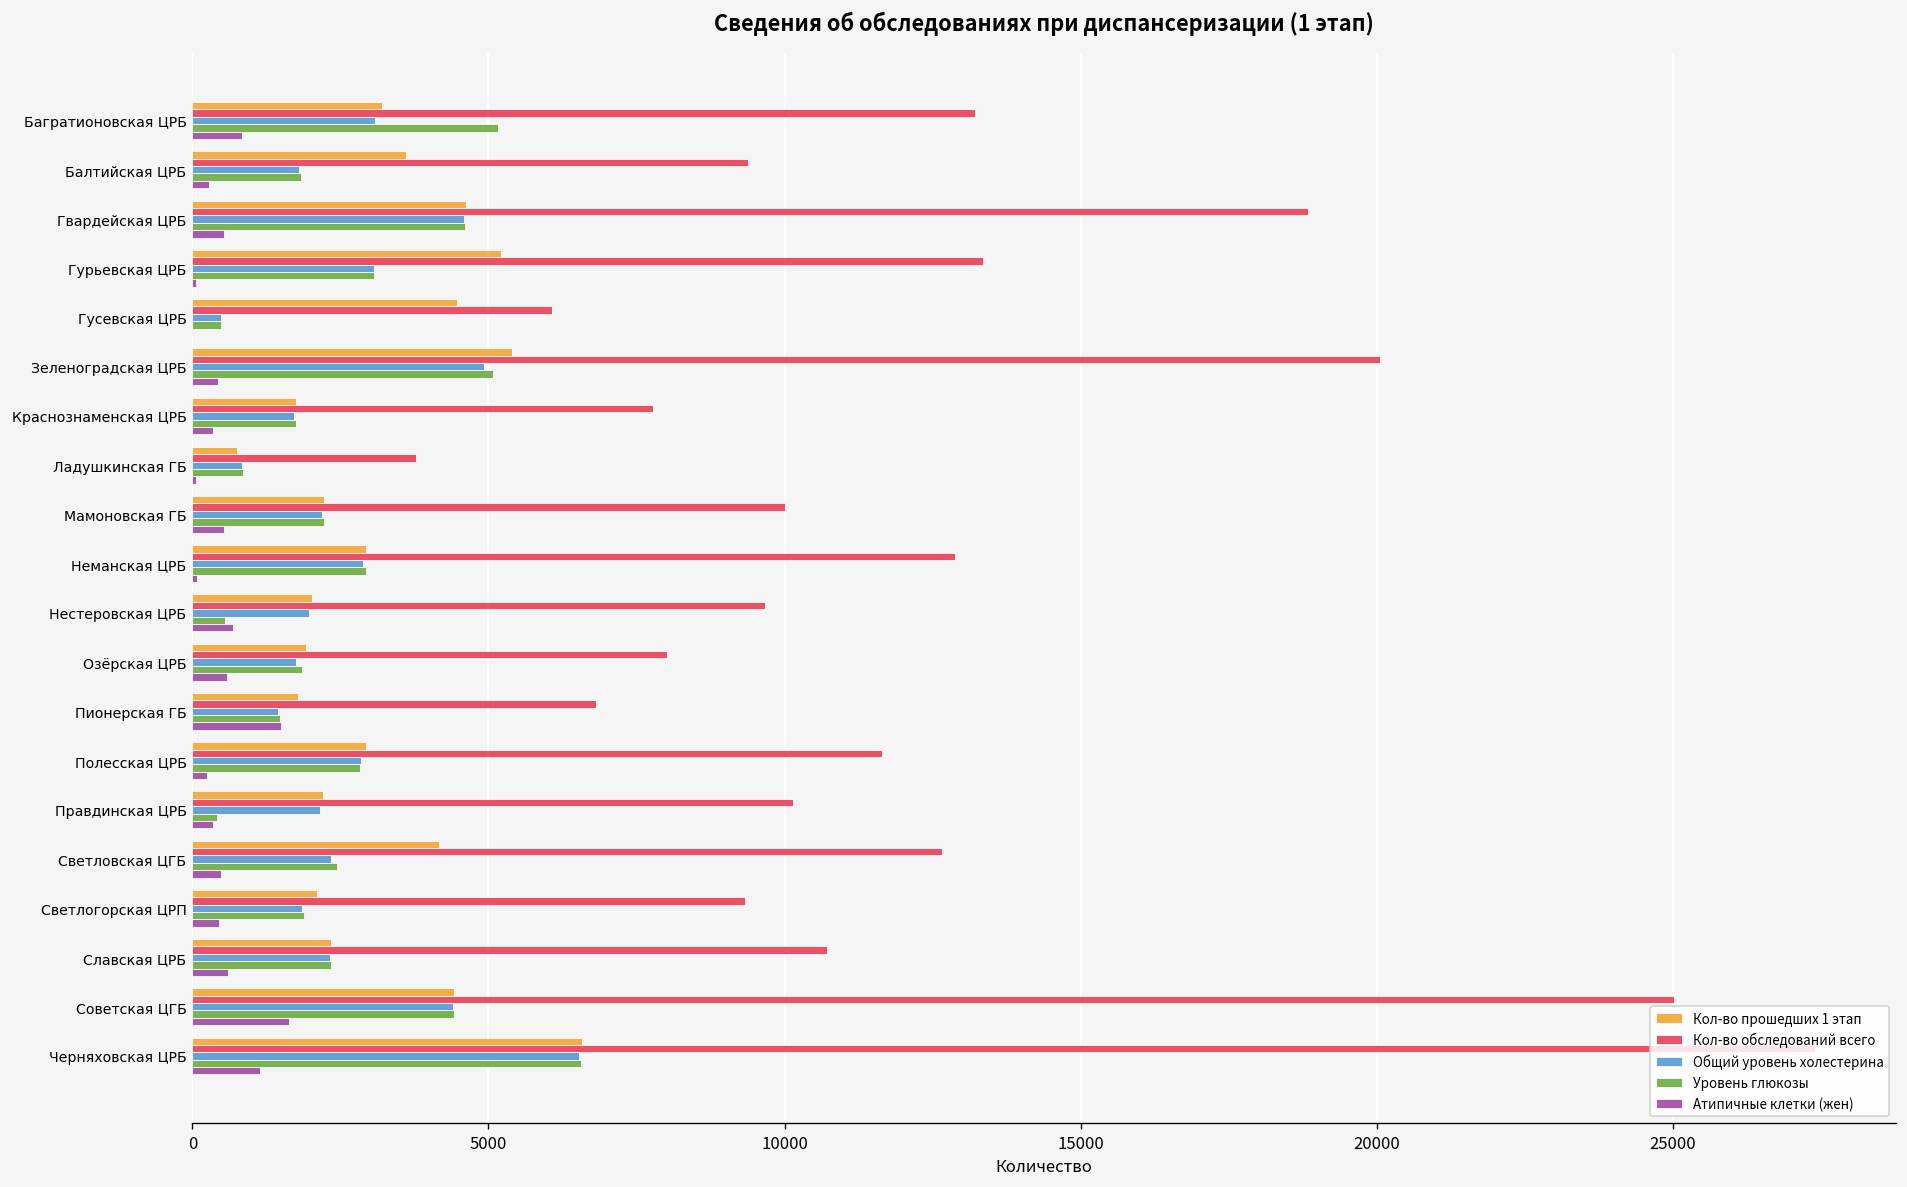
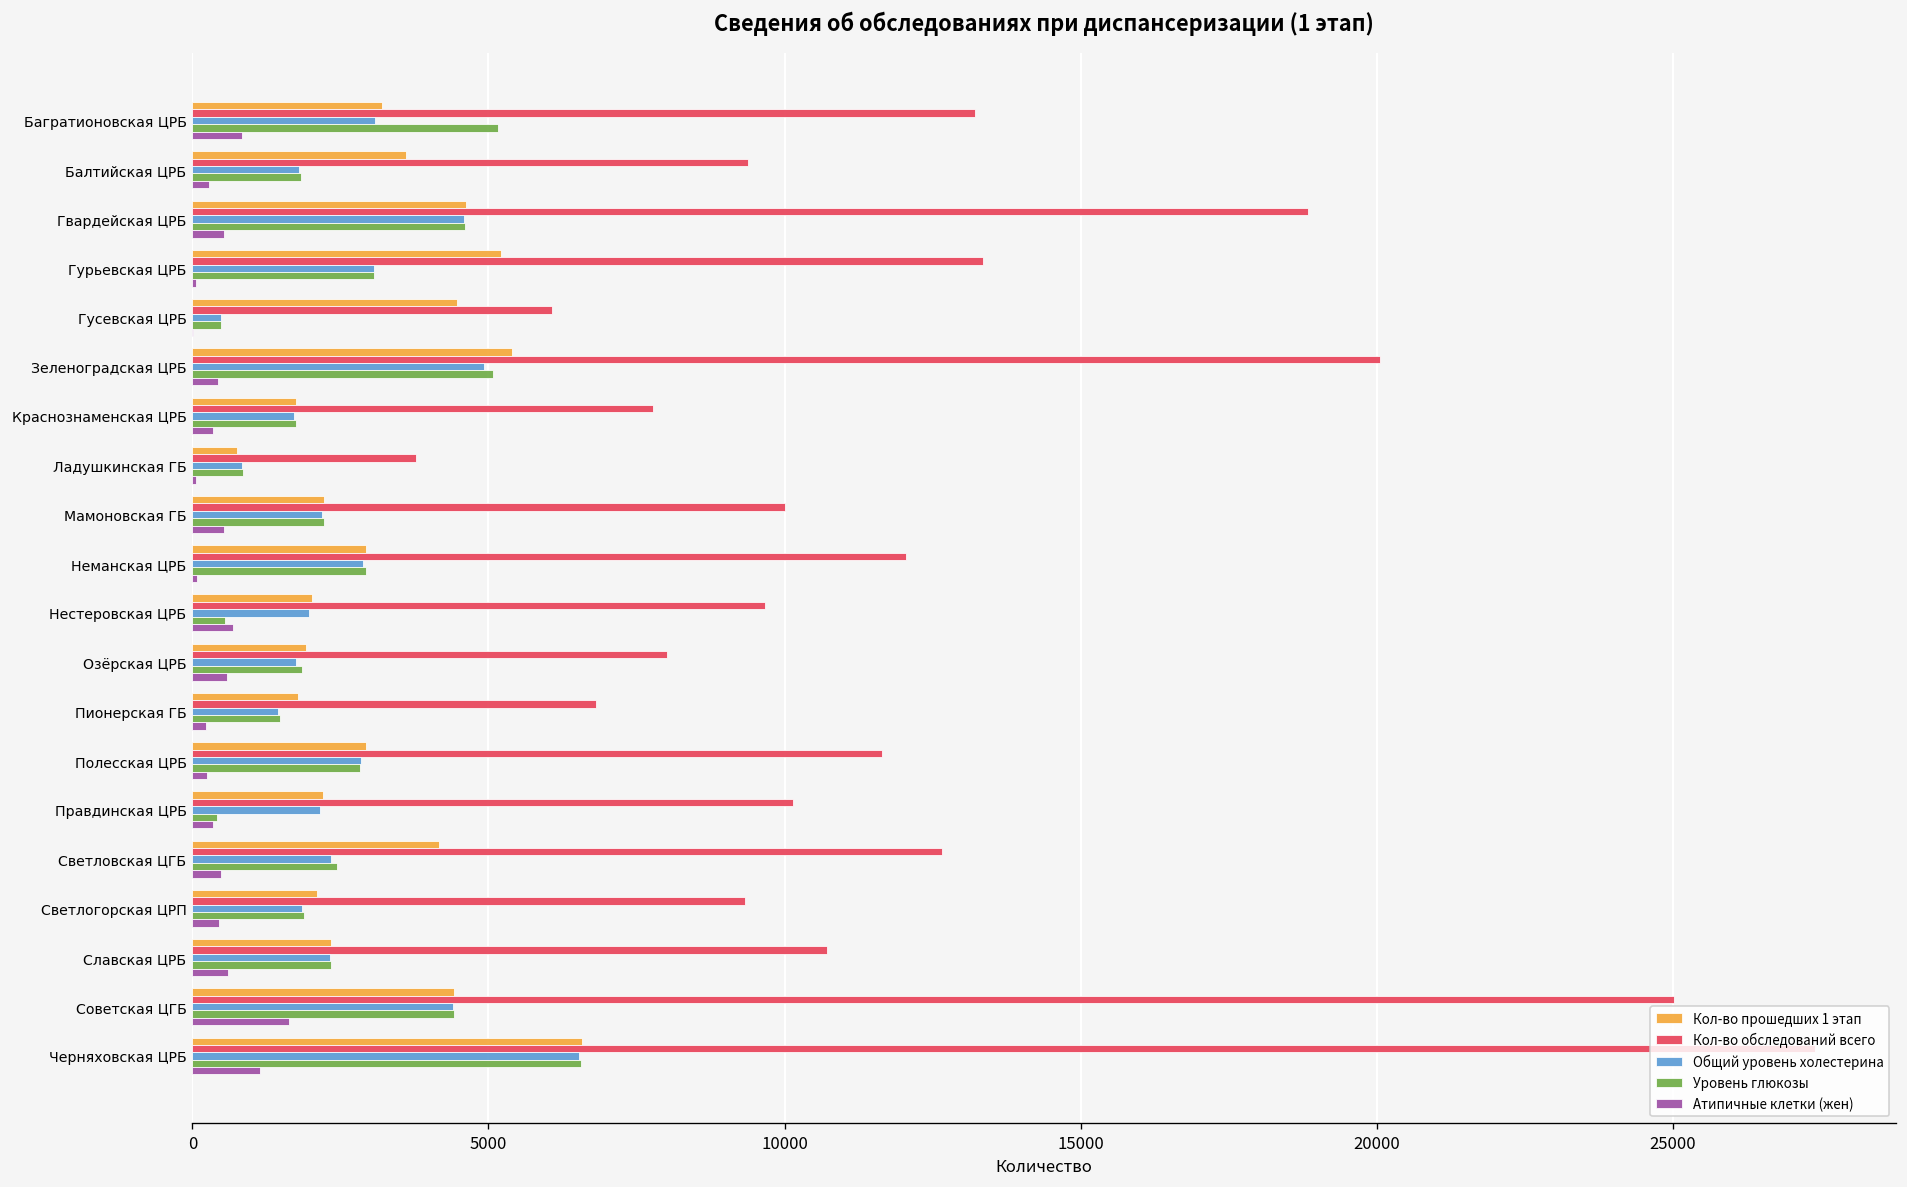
Кол-во обследований всего, Неманская ЦРБ: 12900 -> 12000
Атипичные клетки (жен), Пионерская ГБ: 1500 -> 200
